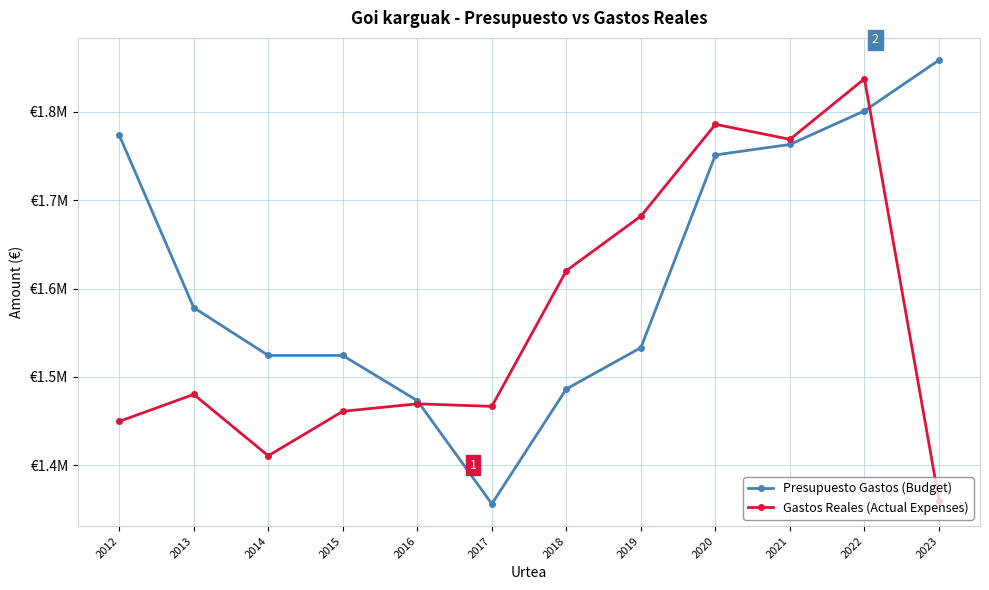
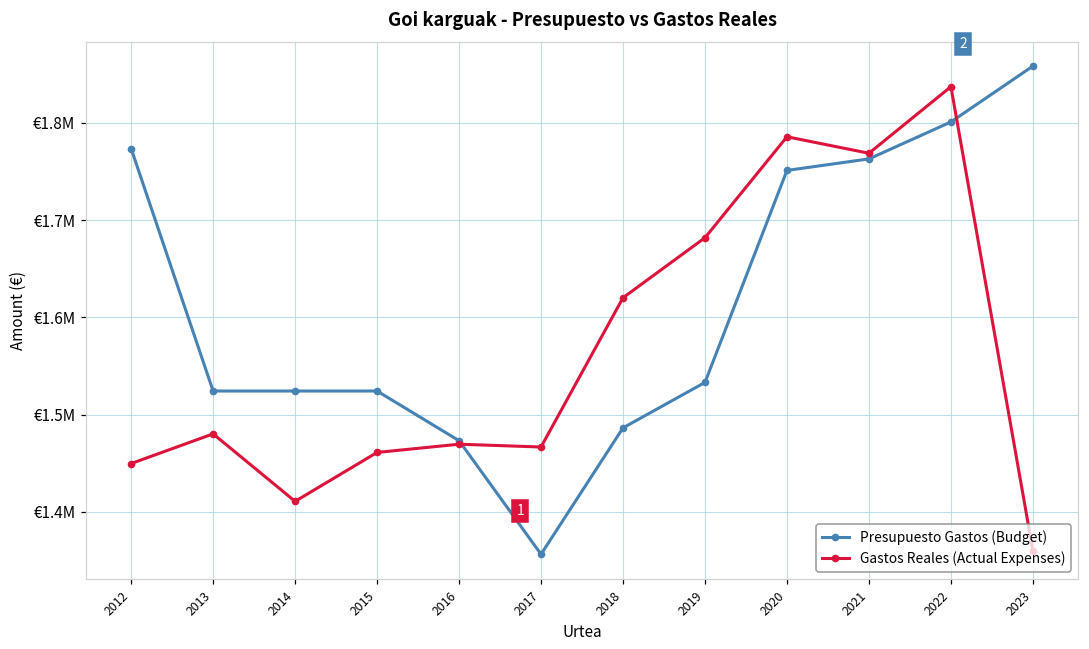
Presupuesto Gastos (Budget), 2013: €1580000 -> €1520000
